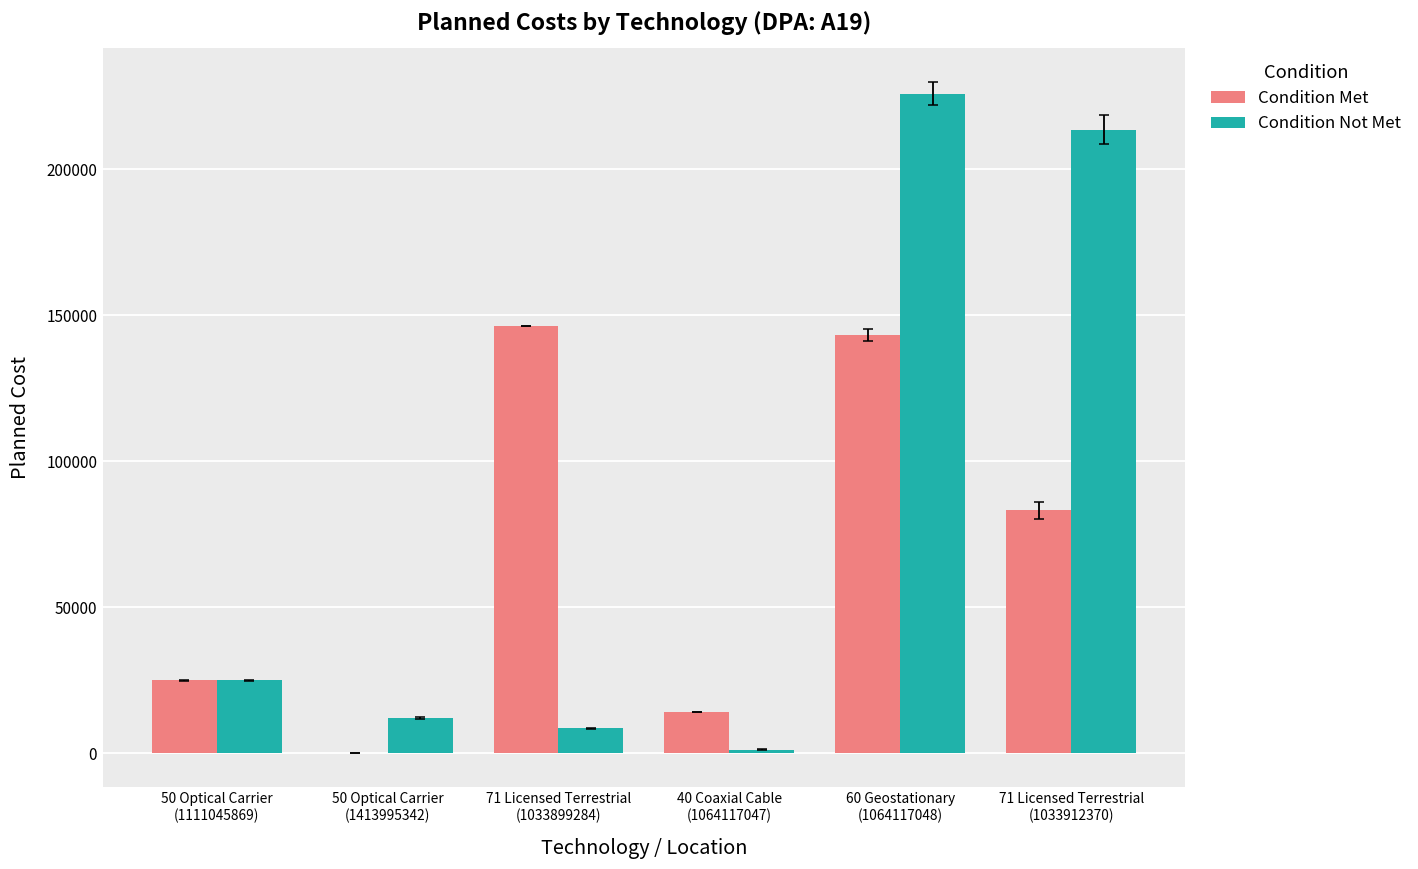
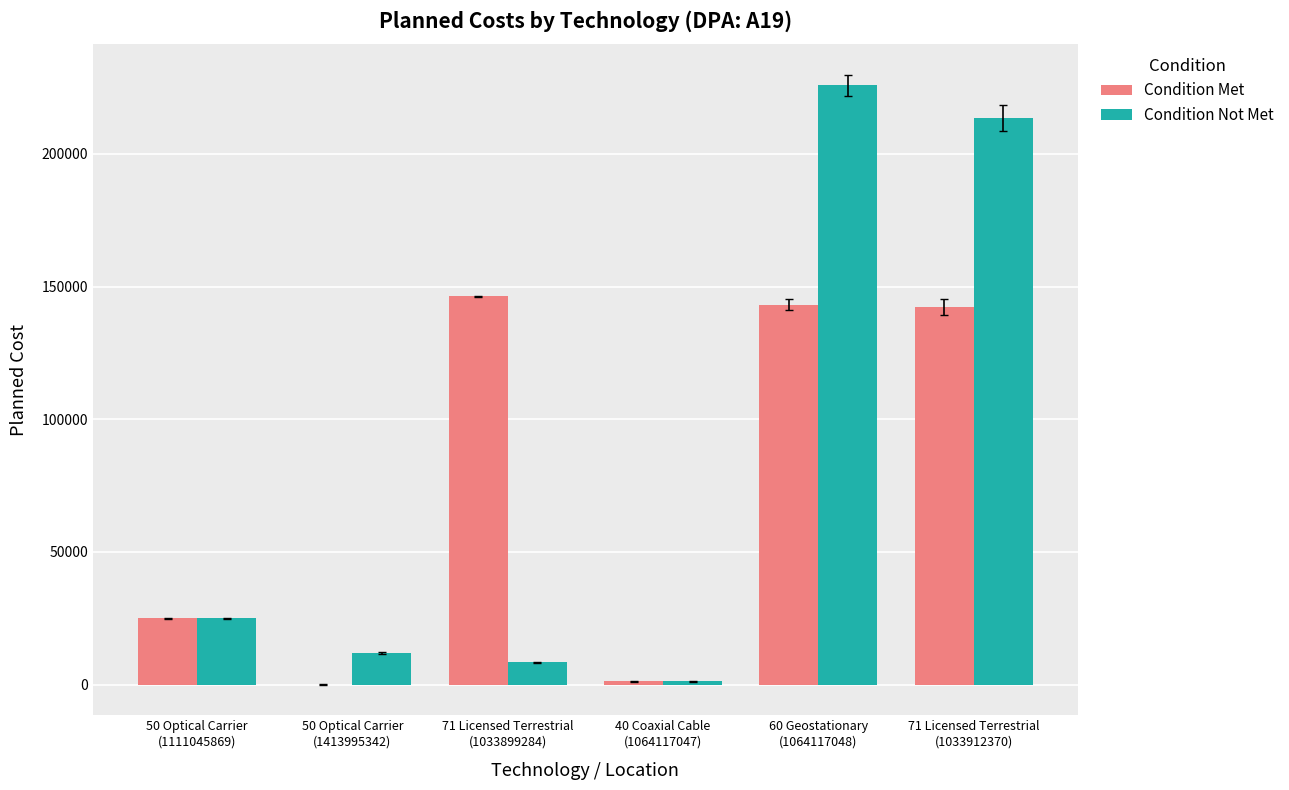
Condition Met, 40 Coaxial Cable (1064117047): 14000 -> 1000
Condition Met, 71 Licensed Terrestrial (1033912370): 83000 -> 142000
